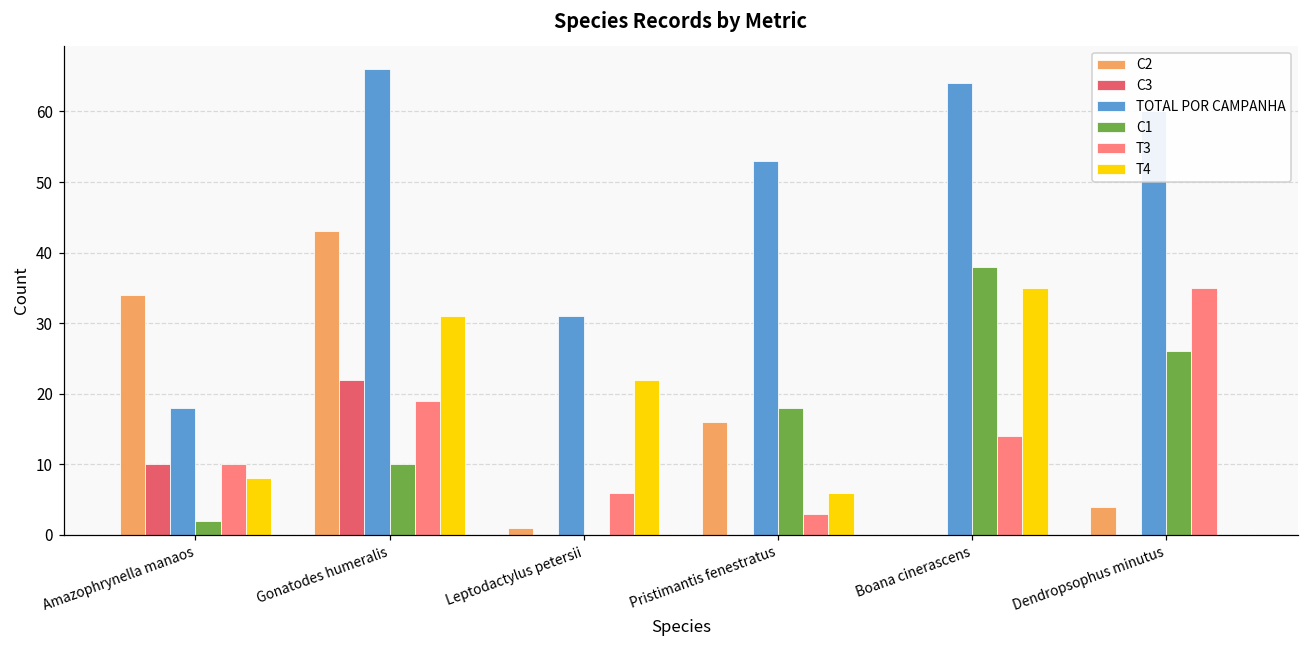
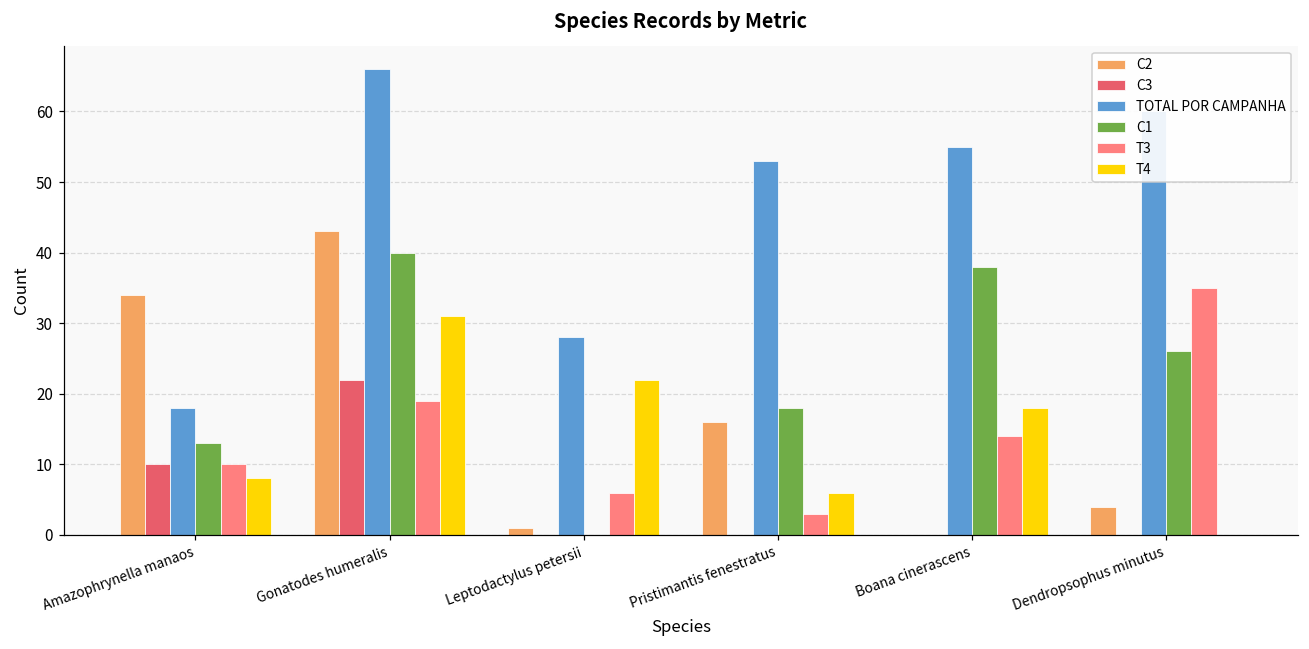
C1, Amazophrynella manaos: 2 -> 13
C1, Gonatodes humeralis: 10 -> 40
TOTAL POR CAMPANHA, Leptodactylus petersii: 31 -> 28
TOTAL POR CAMPANHA, Boana cinerascens: 64 -> 55
T4, Boana cinerascens: 35 -> 18
